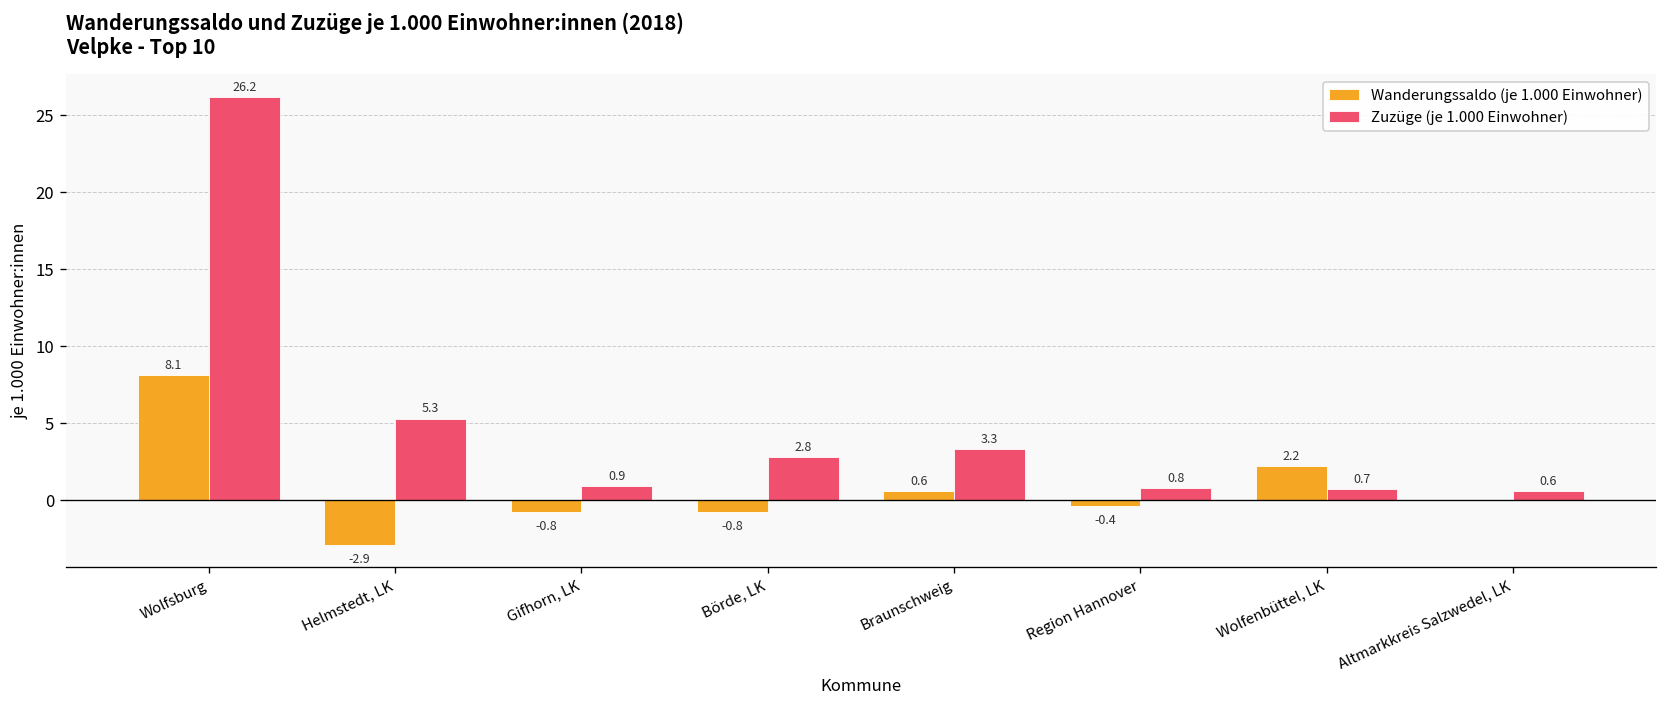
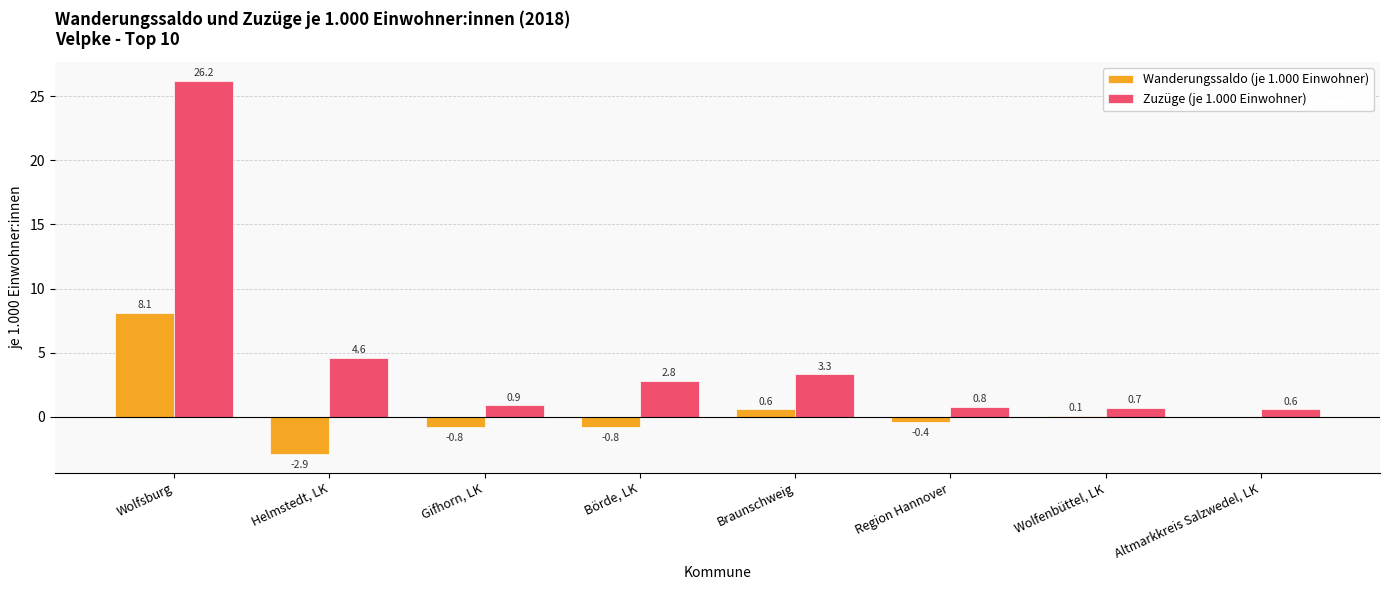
Zuzüge (je 1.000 Einwohner), Helmstedt, LK: 5.3 -> 4.6
Wanderungssaldo (je 1.000 Einwohner), Wolfenbüttel, LK: 2.2 -> 0.1
